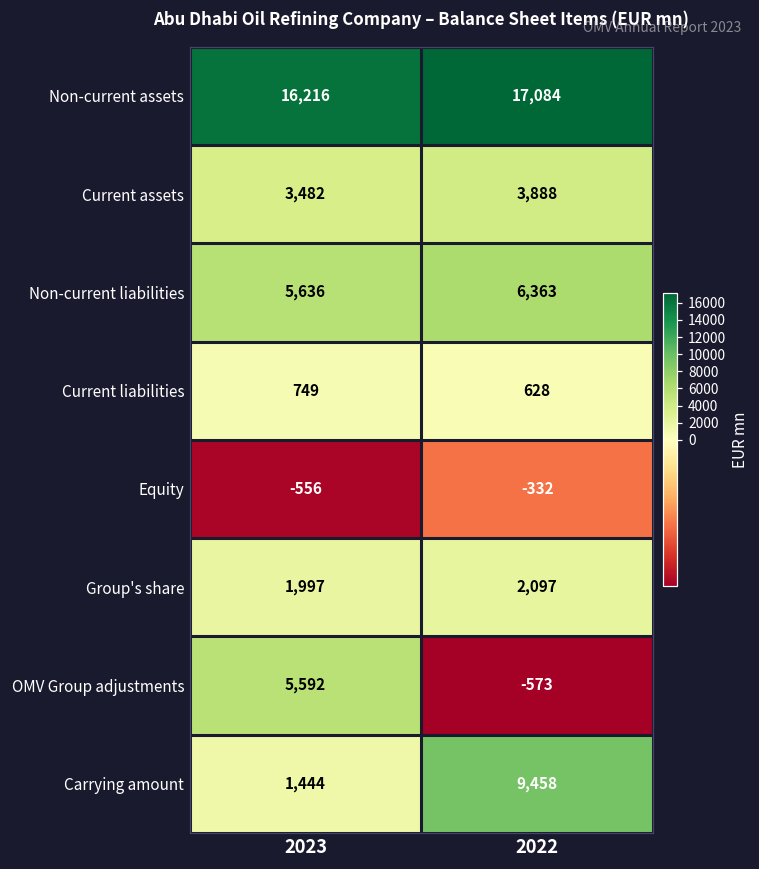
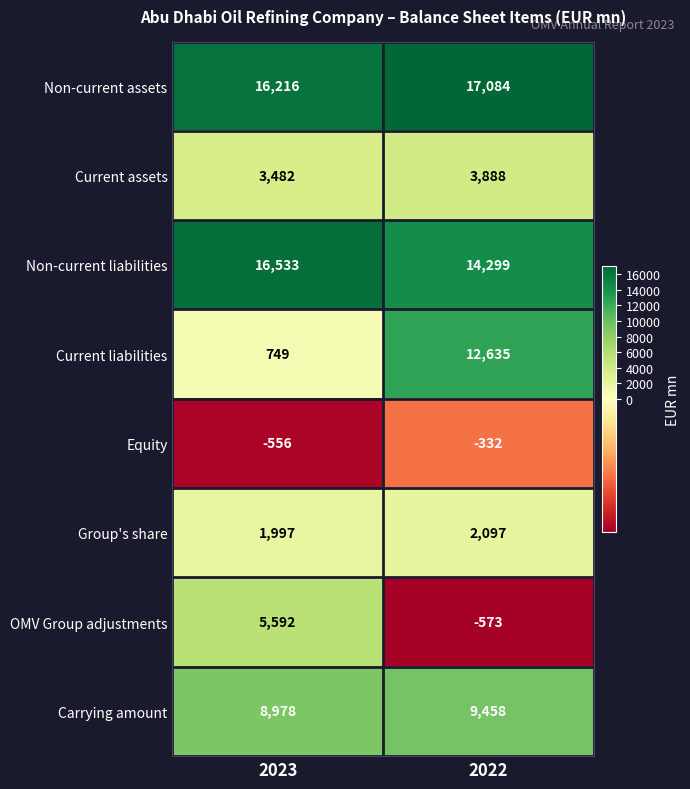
Non-current liabilities, 2023: 5,636 -> 16,533
Non-current liabilities, 2022: 6,363 -> 14,299
Current liabilities, 2022: 628 -> 12,635
Carrying amount, 2023: 1,444 -> 8,978
